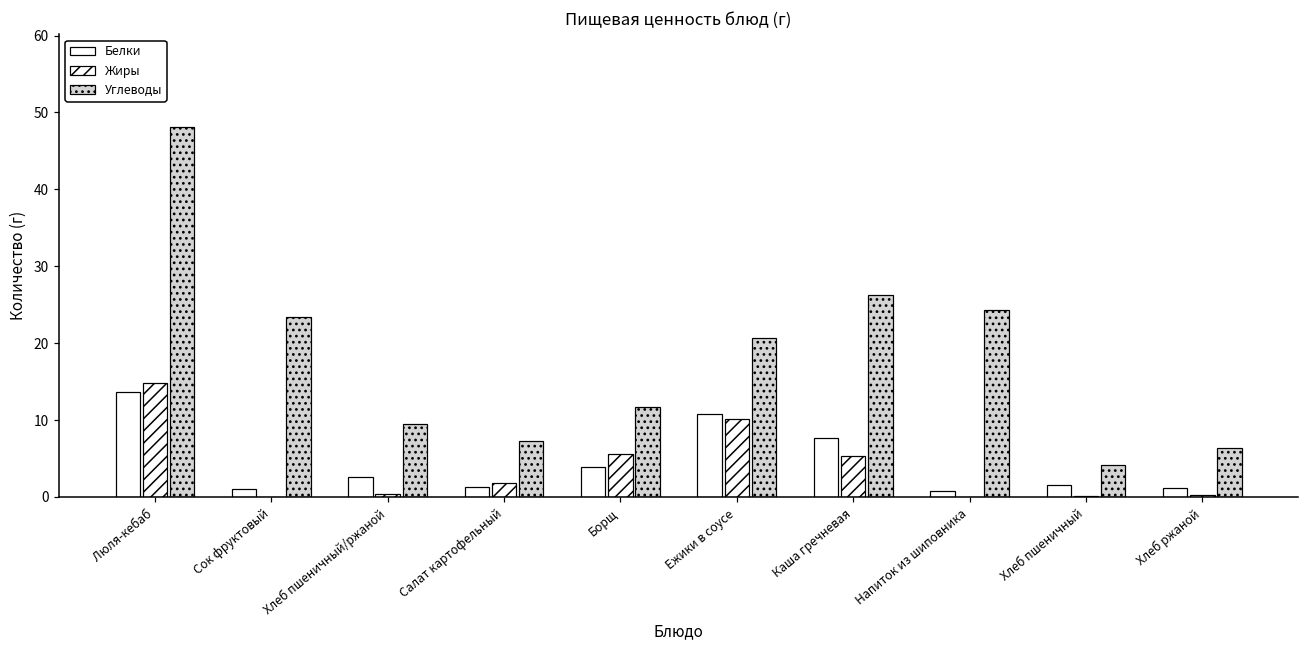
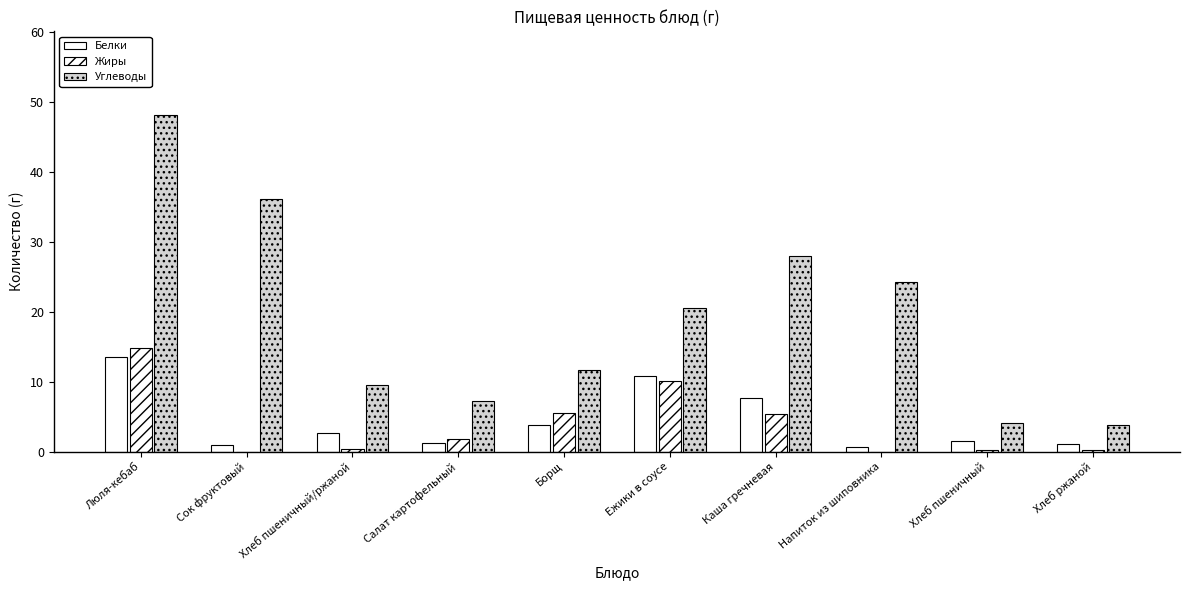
Углеводы, Сок фруктовый: 23 -> 36
Углеводы, Каша гречневая: 26 -> 28
Углеводы, Хлеб ржаной: 6 -> 4
